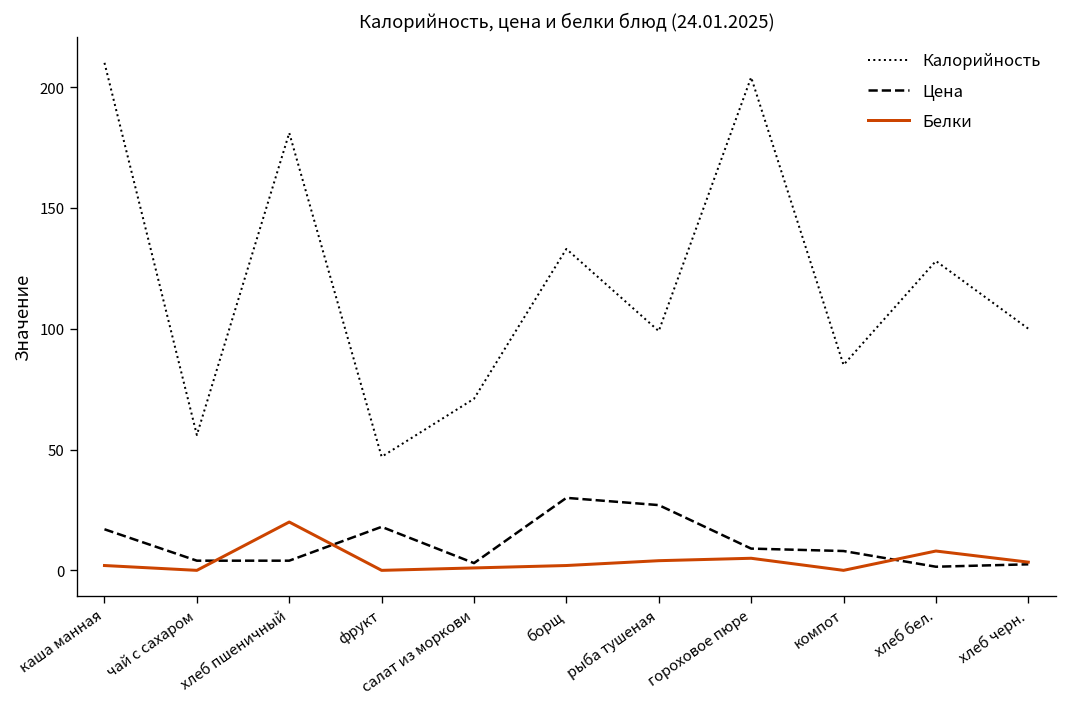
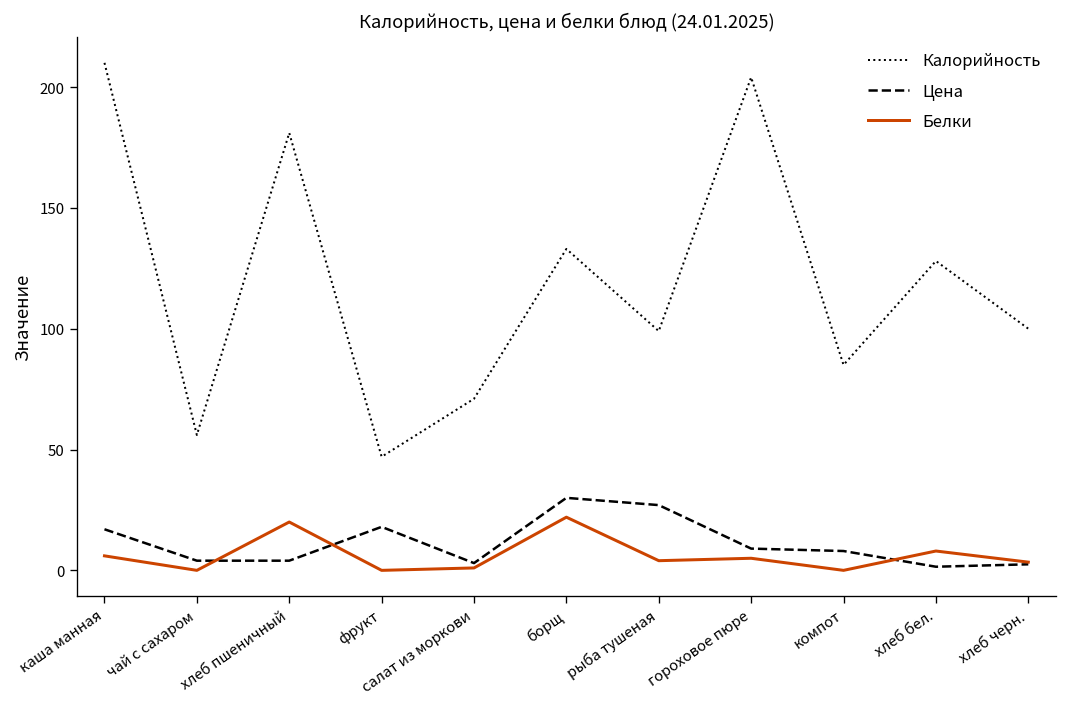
Белки, каша манная: 2 -> 6
Белки, борщ: 2 -> 22
